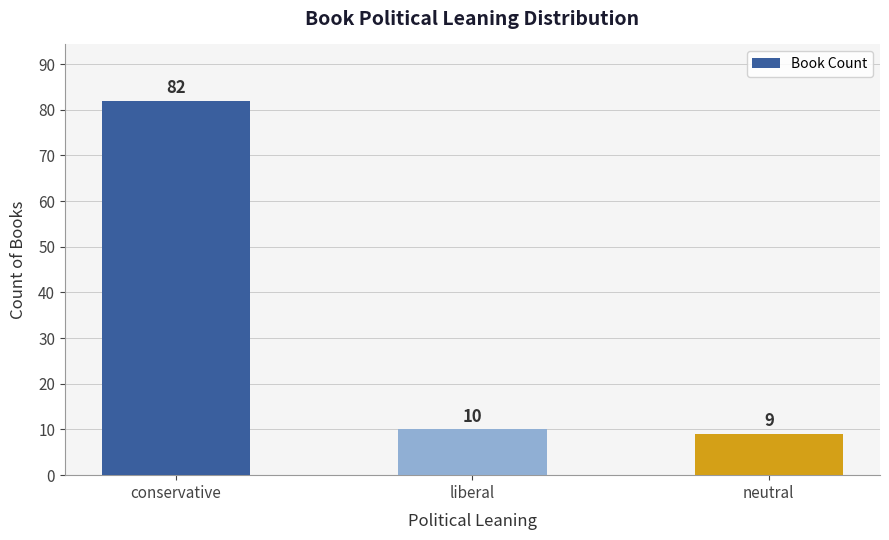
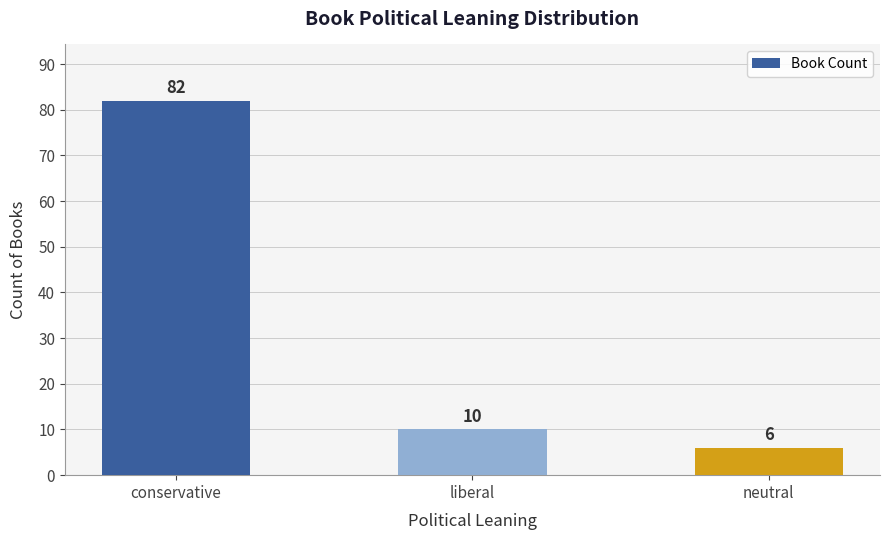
neutral: 9 -> 6
